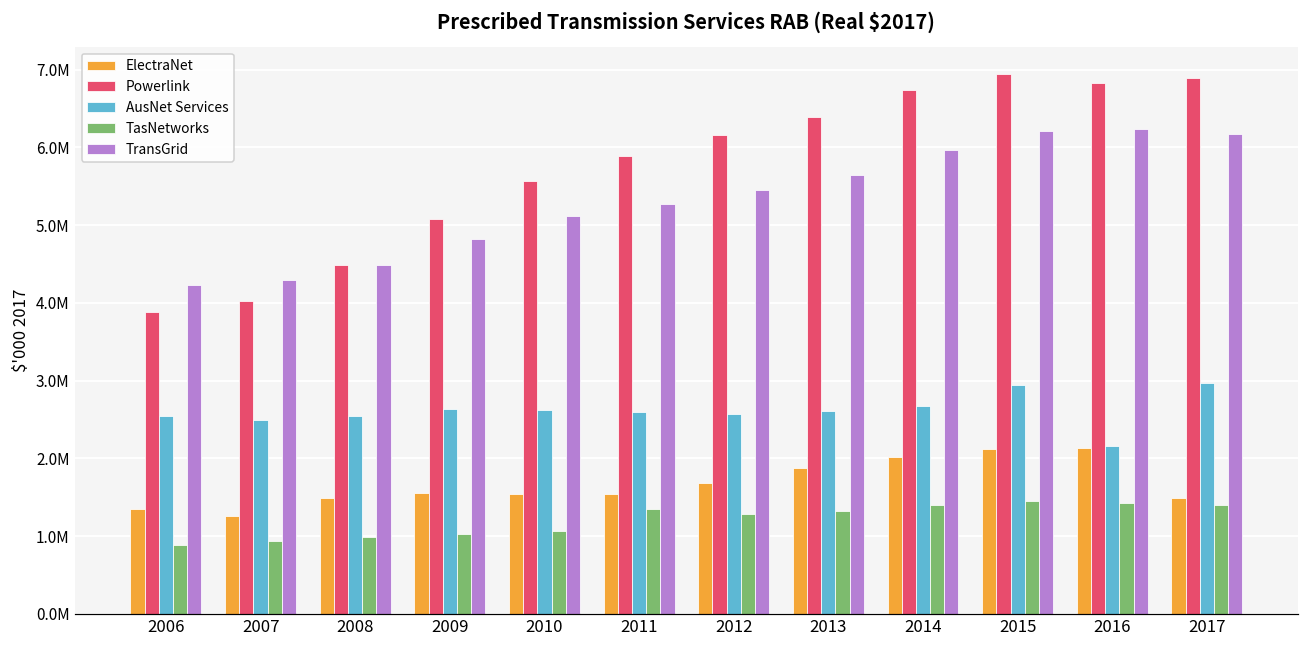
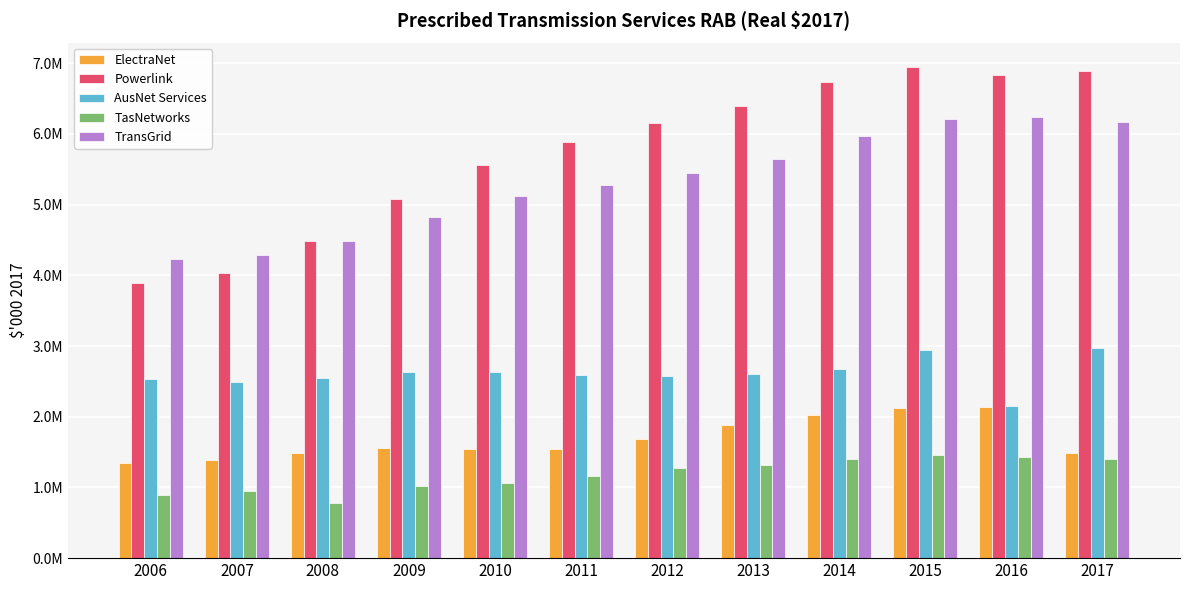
ElectraNet, 2007: 1300000 -> 1400000
TasNetworks, 2008: 1000000 -> 800000
TasNetworks, 2011: 1300000 -> 1200000
